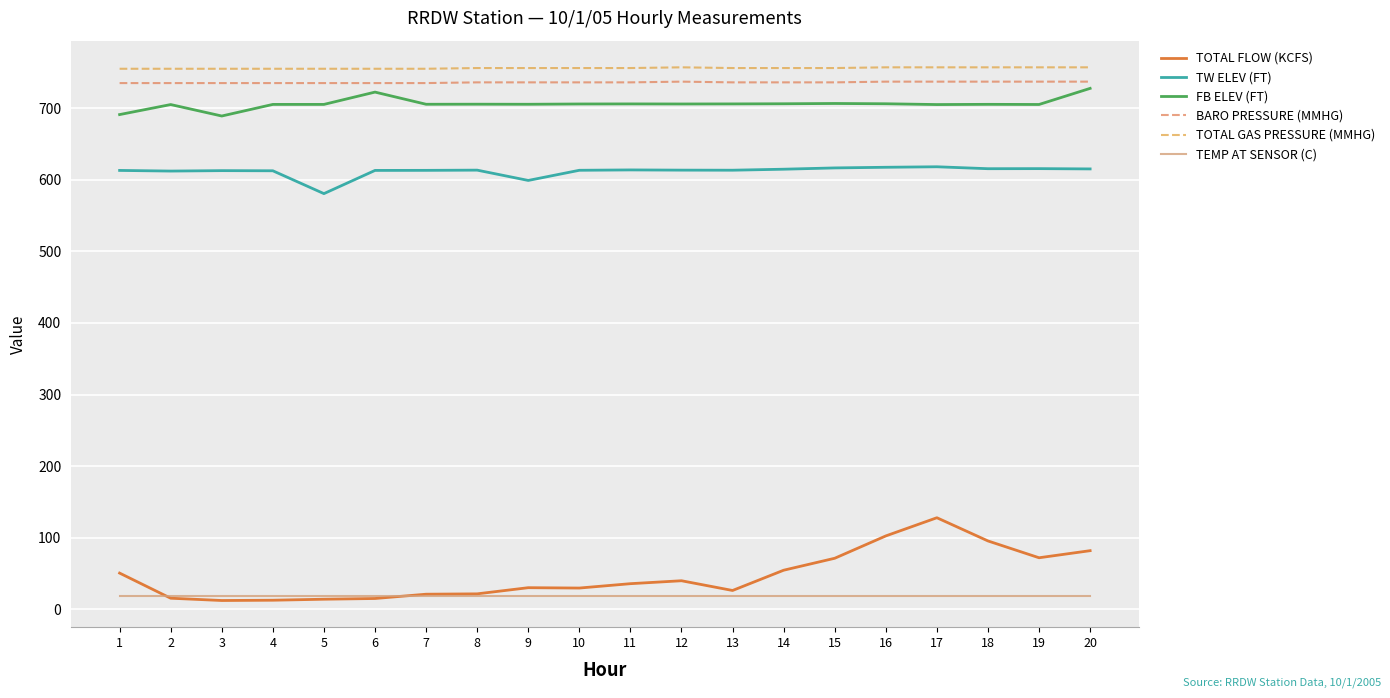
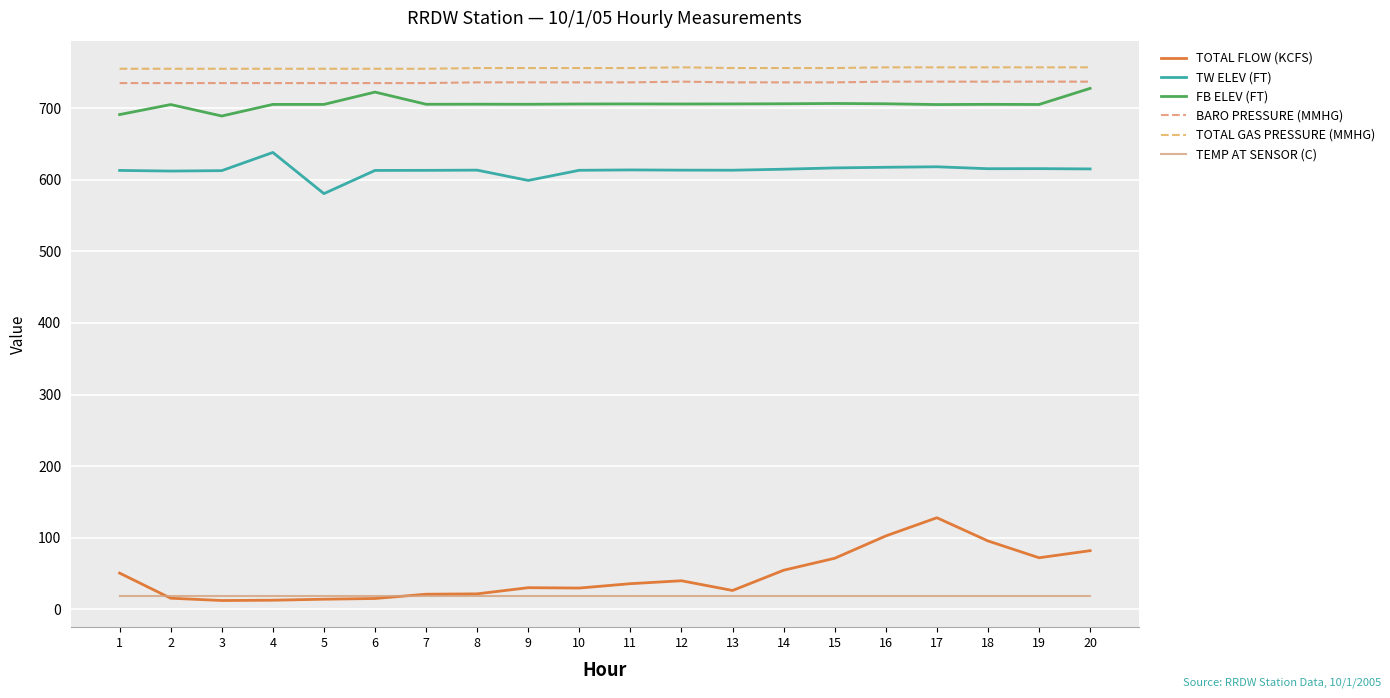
TW ELEV (FT), 4: 610 -> 640
